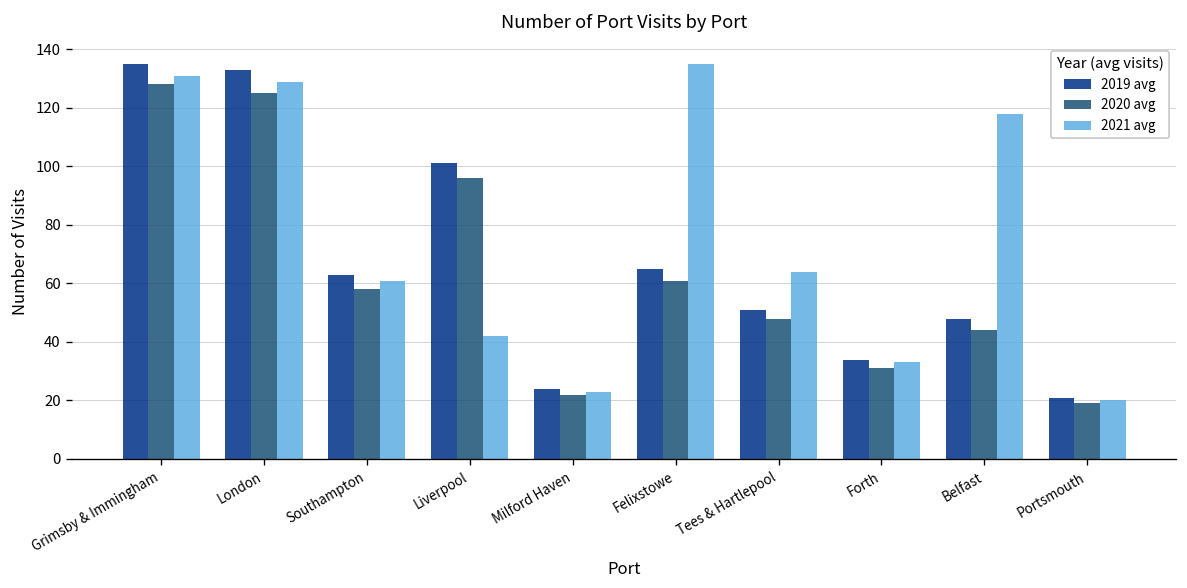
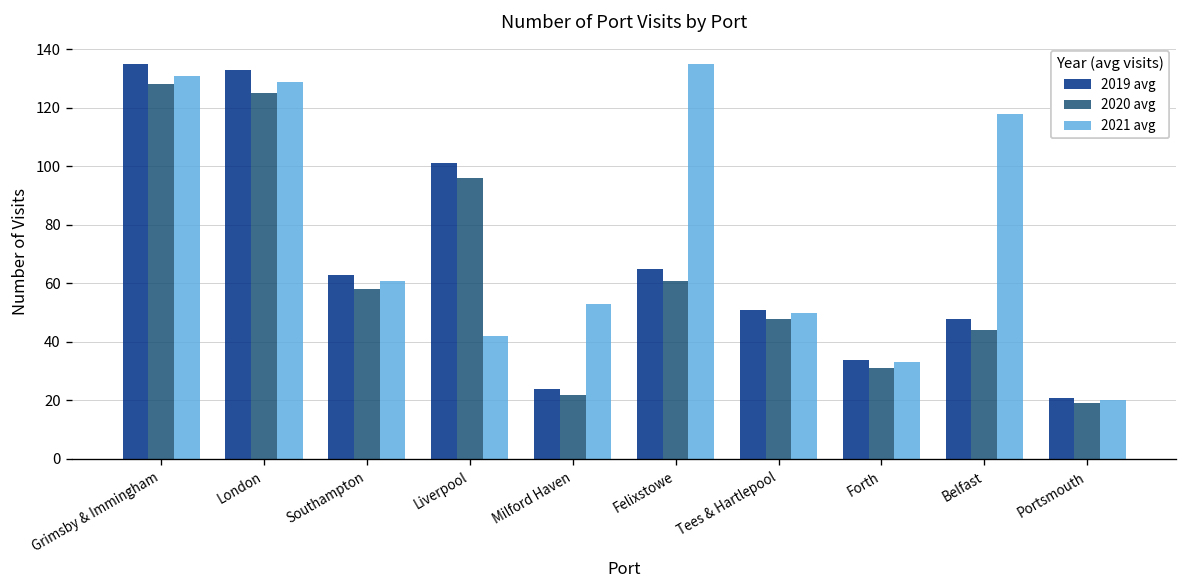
2021 avg, Milford Haven: 23 -> 53
2021 avg, Tees & Hartlepool: 64 -> 50
